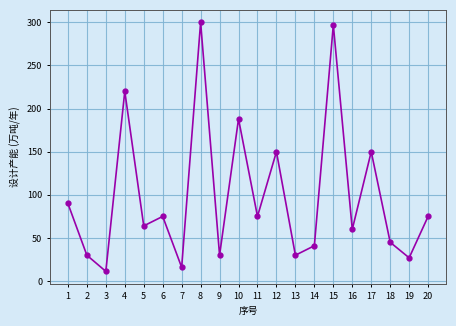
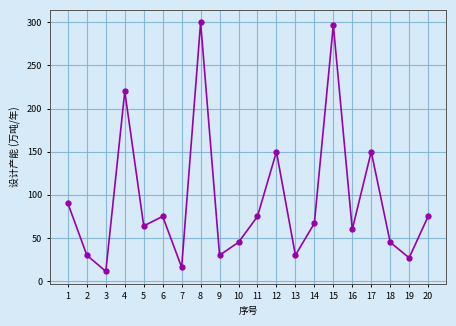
10: 190 -> 50
14: 40 -> 70
